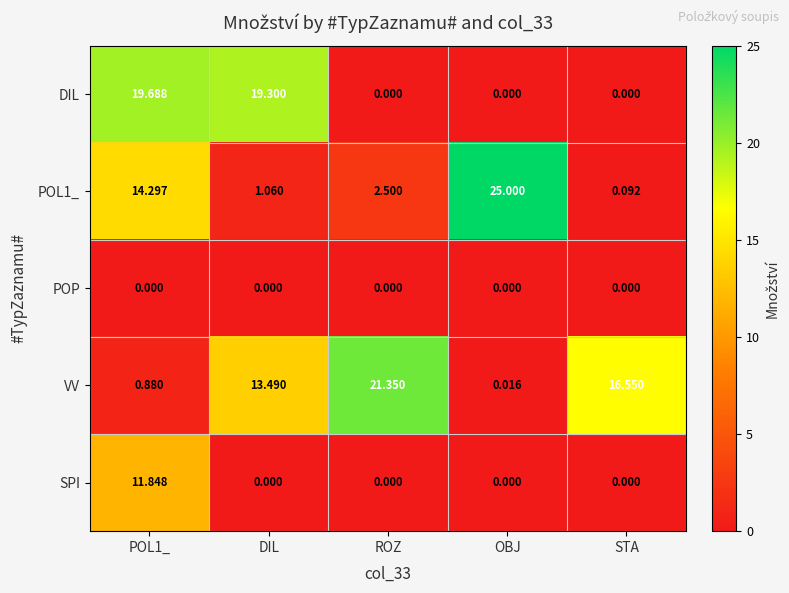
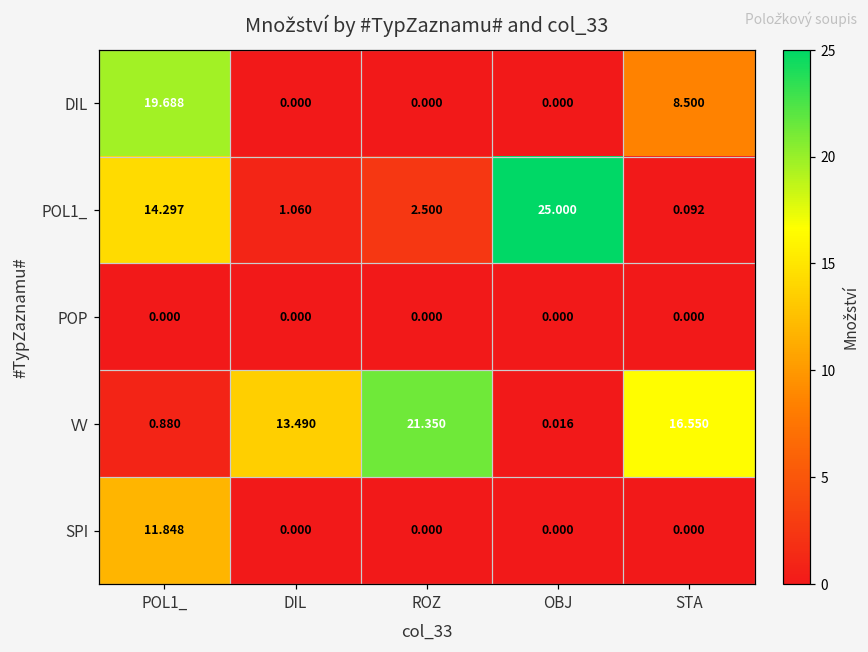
DIL, DIL: 19.300 -> 0.000
DIL, STA: 0.000 -> 8.500
